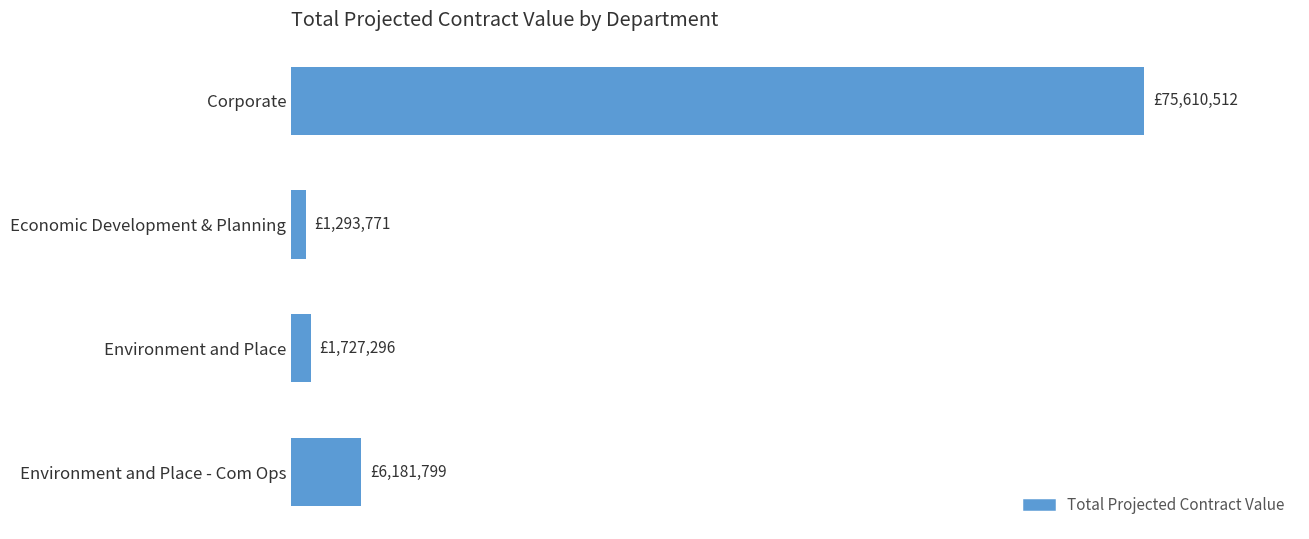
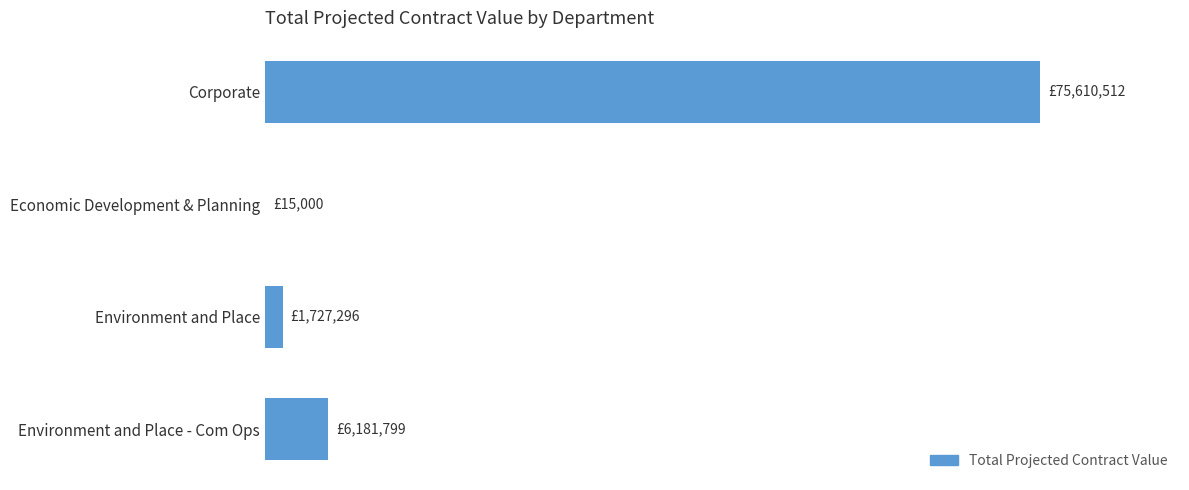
Economic Development & Planning: £1,293,771 -> £15,000
